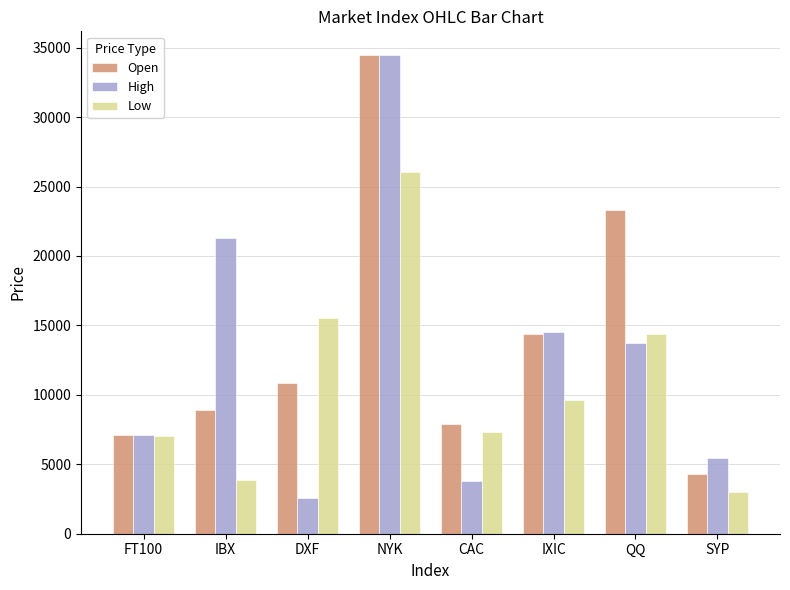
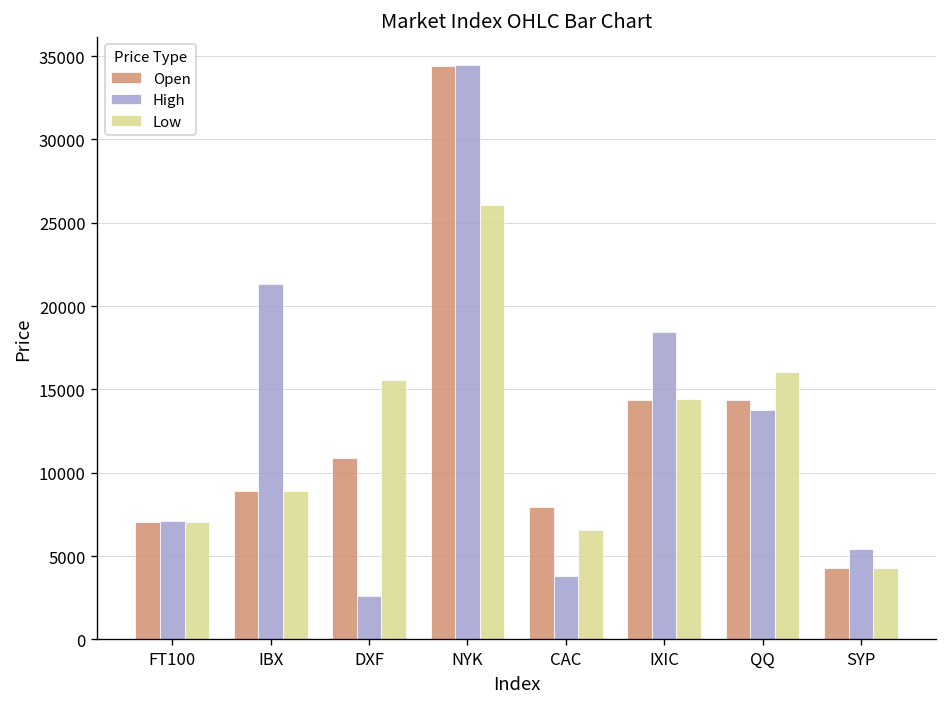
Low, IBX: 3800 -> 8900
Low, CAC: 7300 -> 6600
High, IXIC: 14500 -> 18400
Low, IXIC: 9600 -> 14400
Open, QQ: 23300 -> 14300
Low, QQ: 14400 -> 16000
Low, SYP: 3000 -> 4300
